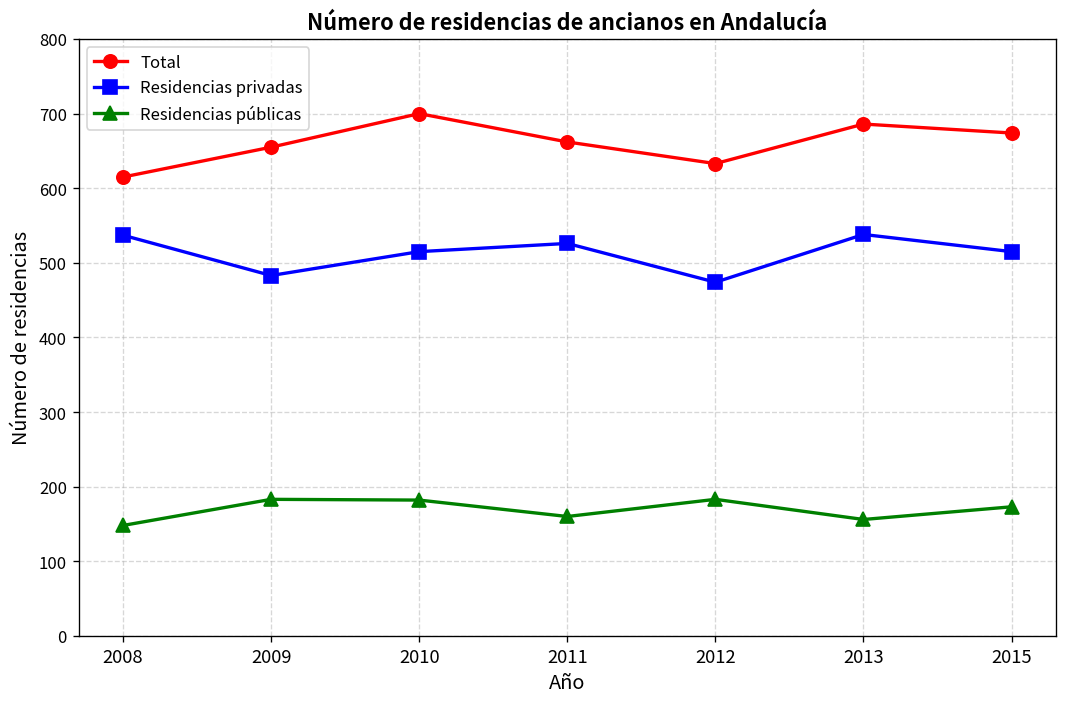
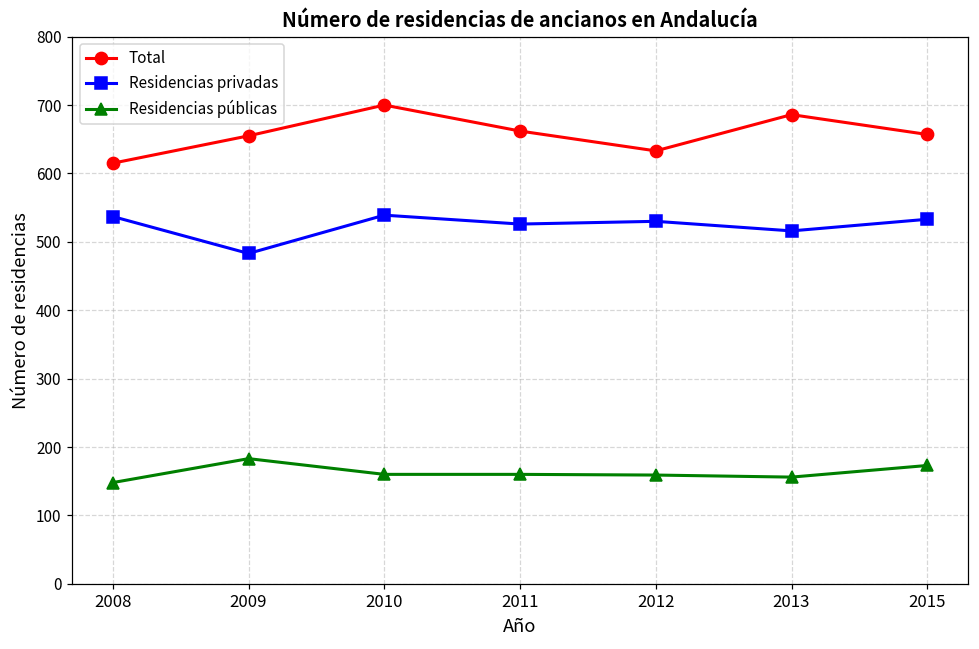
Residencias privadas, 2010: 520 -> 540
Residencias públicas, 2010: 180 -> 160
Residencias privadas, 2012: 470 -> 530
Residencias públicas, 2012: 180 -> 160
Residencias privadas, 2013: 540 -> 520
Total, 2015: 670 -> 660
Residencias privadas, 2015: 520 -> 530
